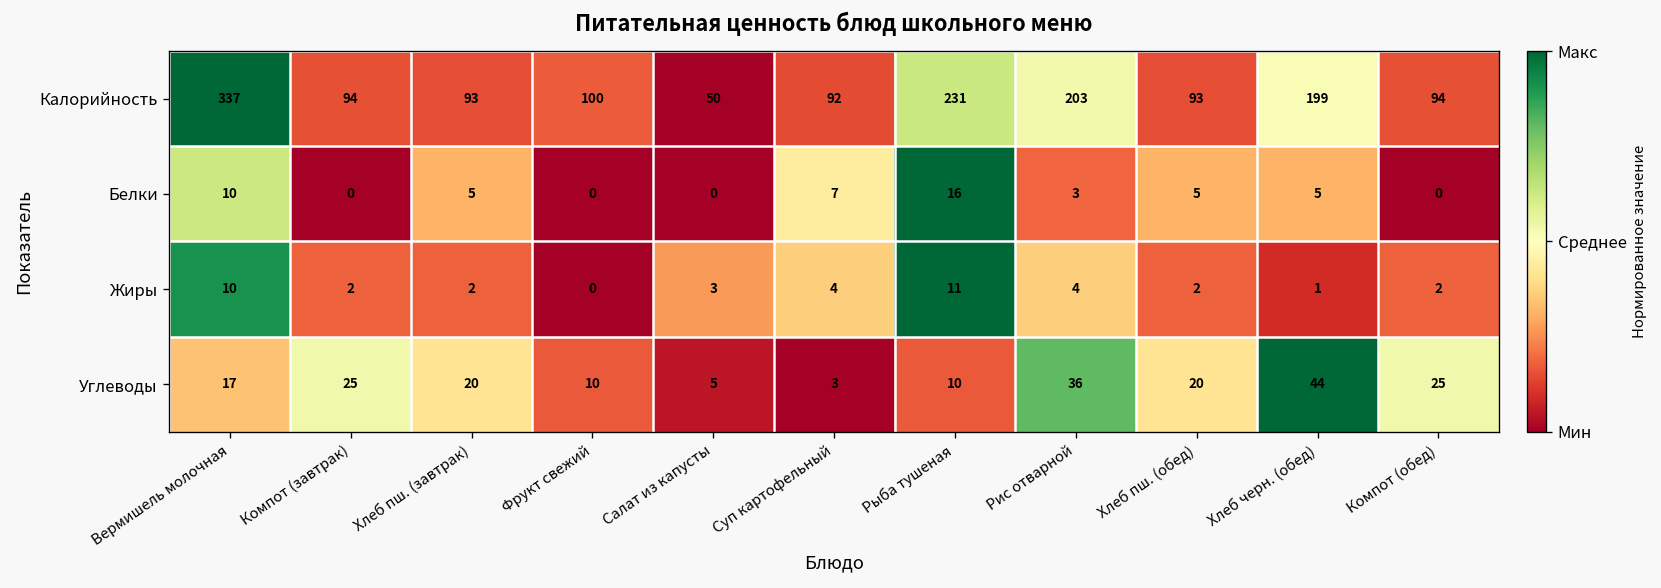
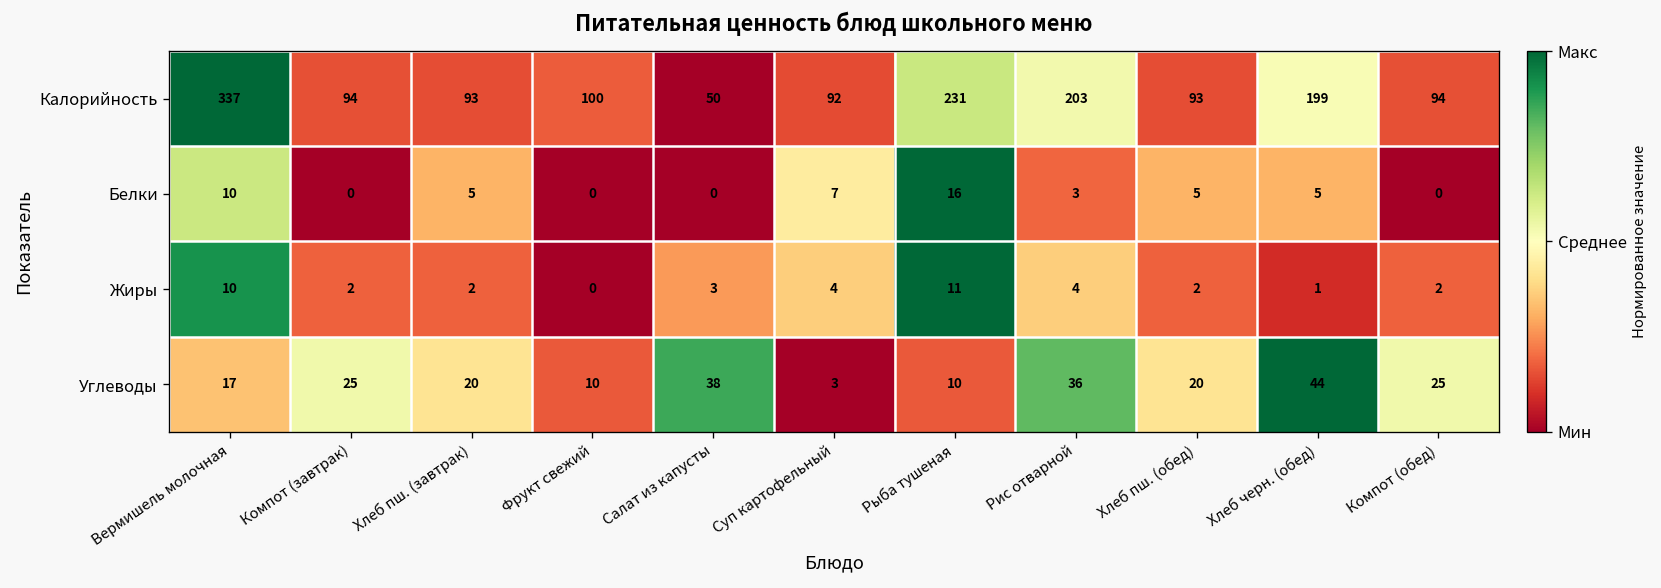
Углеводы, Салат из капусты: 5 -> 38
